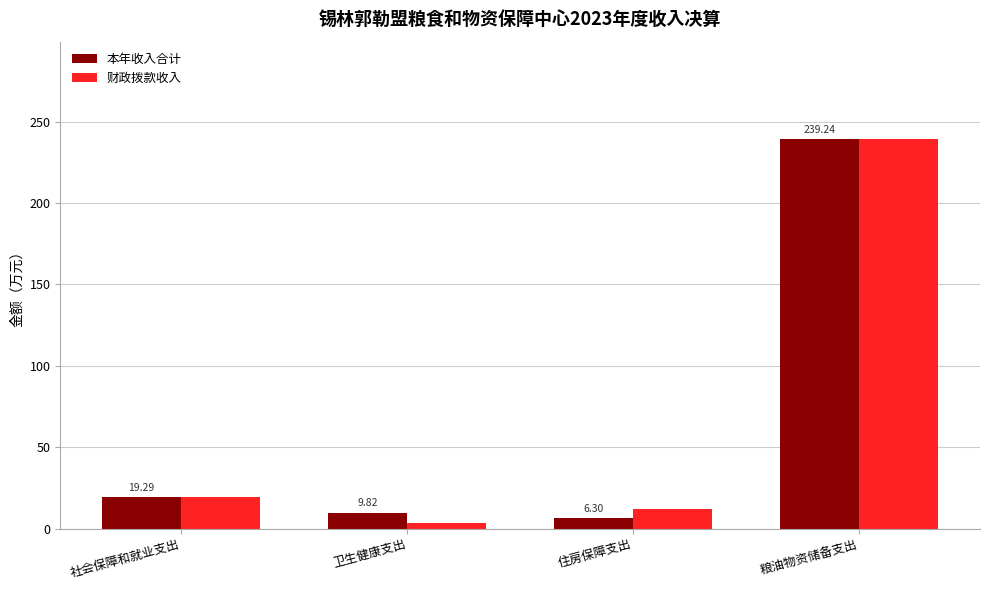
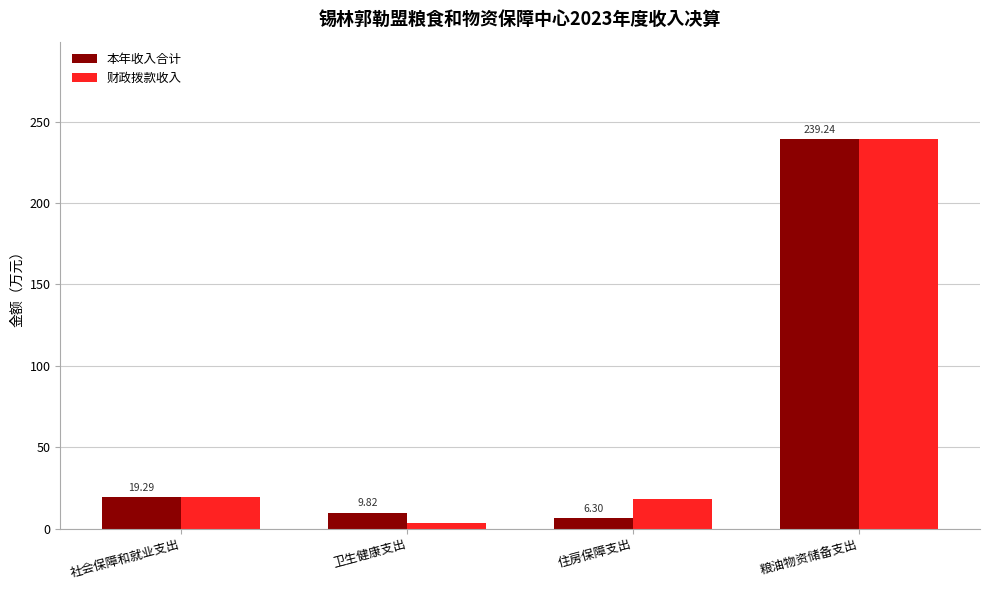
财政拨款收入, 住房保障支出: 12 -> 18
